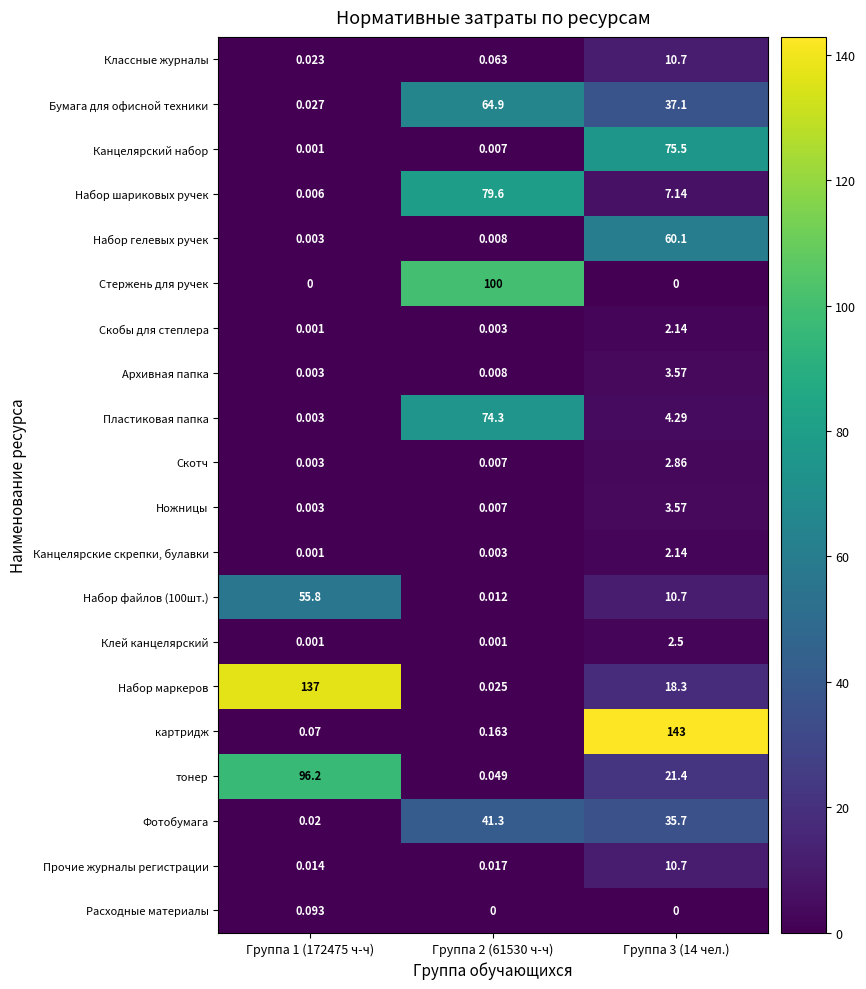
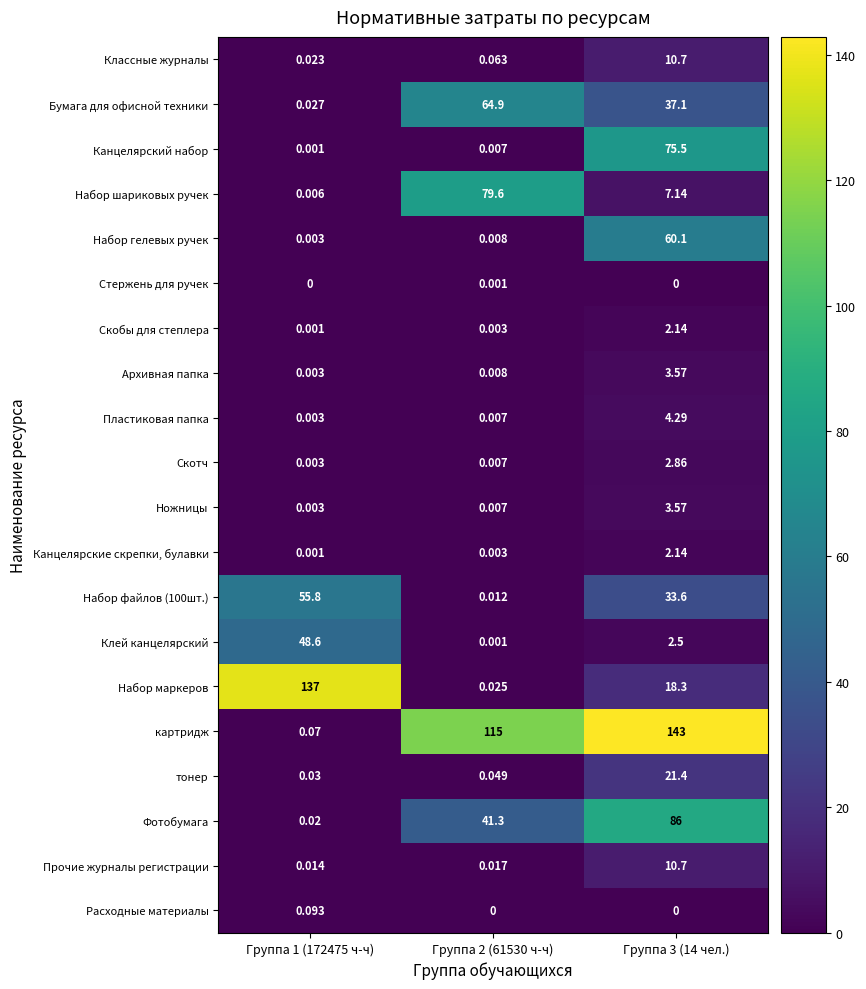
Стержень для ручек, Группа 2 (61530 ч-ч): 100 -> 0.001
Пластиковая папка, Группа 2 (61530 ч-ч): 74.3 -> 0.007
Набор файлов (100шт.), Группа 3 (14 чел.): 10.7 -> 33.6
Клей канцелярский, Группа 1 (172475 ч-ч): 0.001 -> 48.6
картридж, Группа 2 (61530 ч-ч): 0.163 -> 115
тонер, Группа 1 (172475 ч-ч): 96.2 -> 0.03
Фотобумага, Группа 3 (14 чел.): 35.7 -> 86
